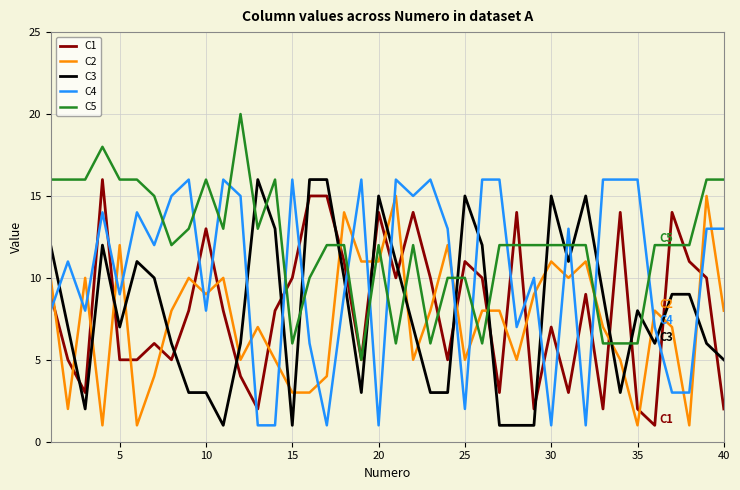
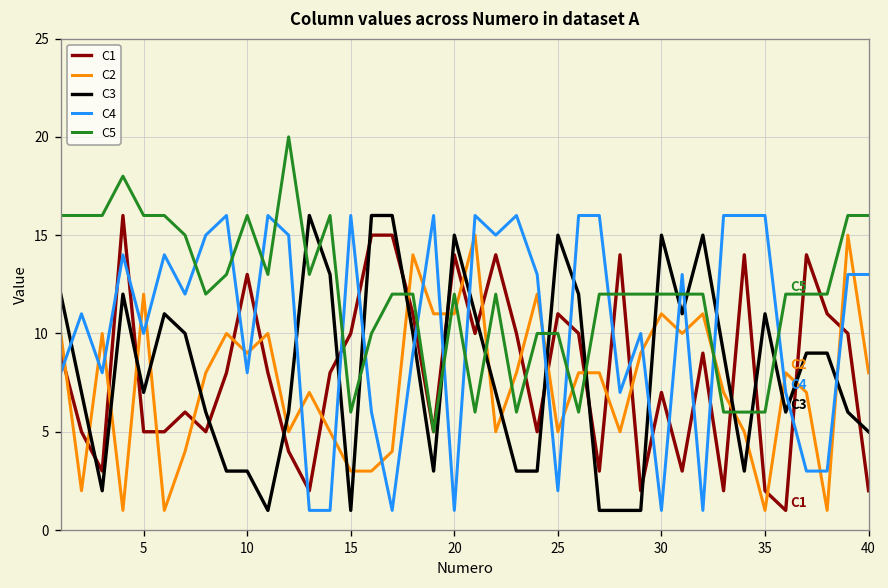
C4, 5: 9 -> 10
C3, 35: 8 -> 11
